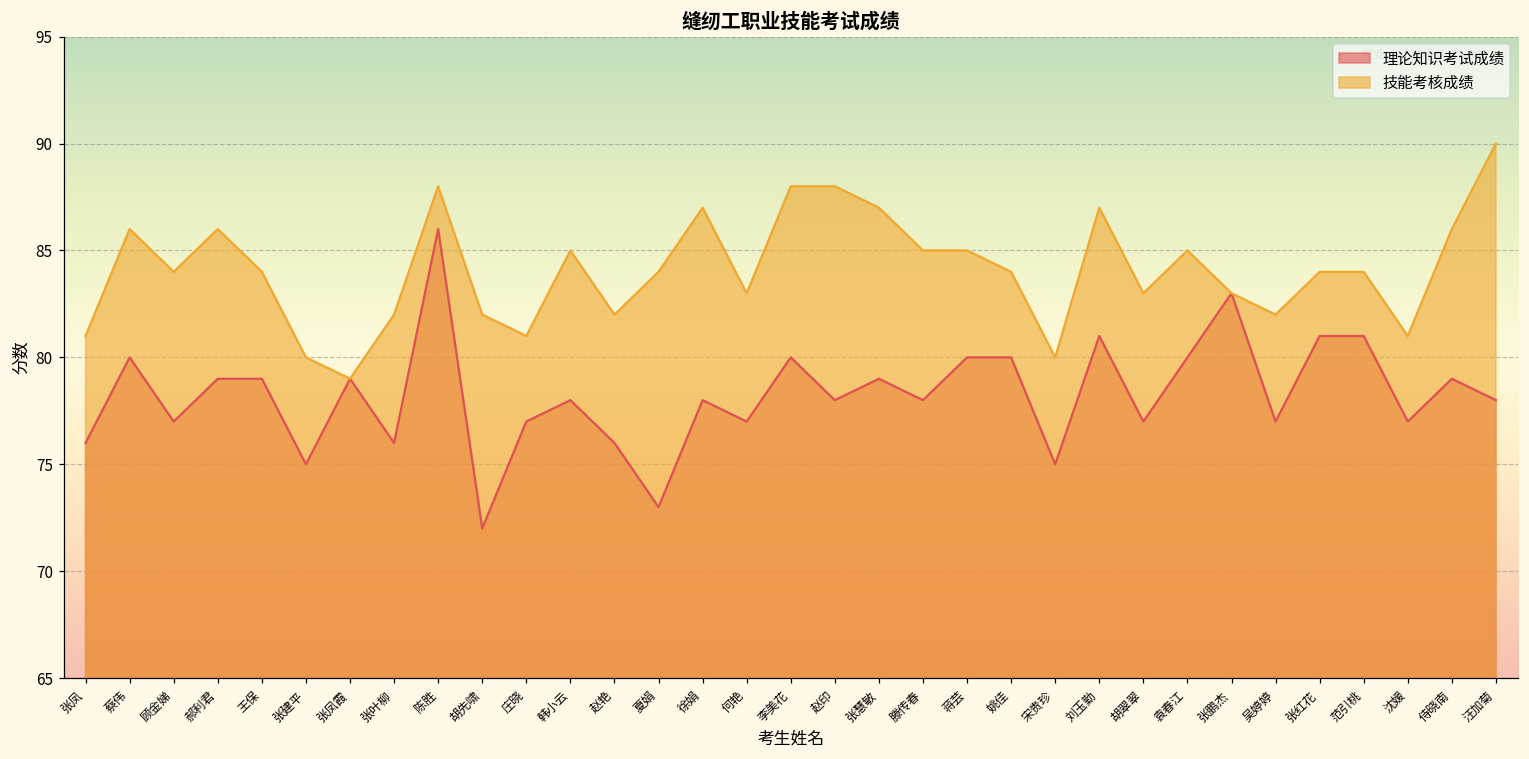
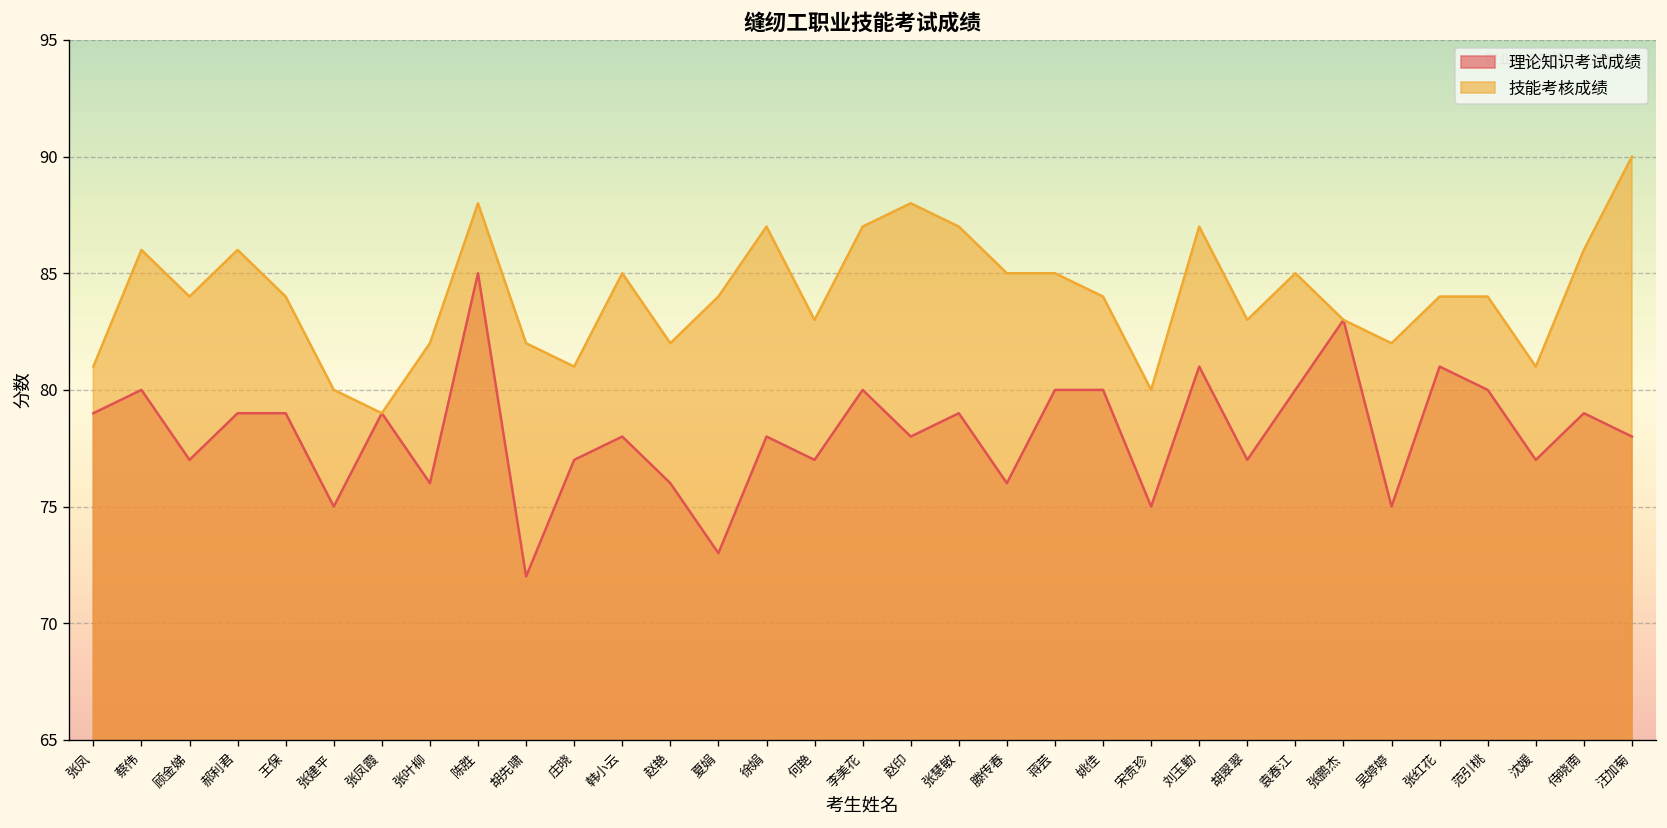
理论知识考试成绩, 张凤: 76 -> 79
理论知识考试成绩, 陈胜: 86 -> 85
技能考核成绩, 李美花: 88 -> 87
理论知识考试成绩, 滕传春: 78 -> 76
理论知识考试成绩, 吴婷婷: 77 -> 75
理论知识考试成绩, 范引桃: 81 -> 80
